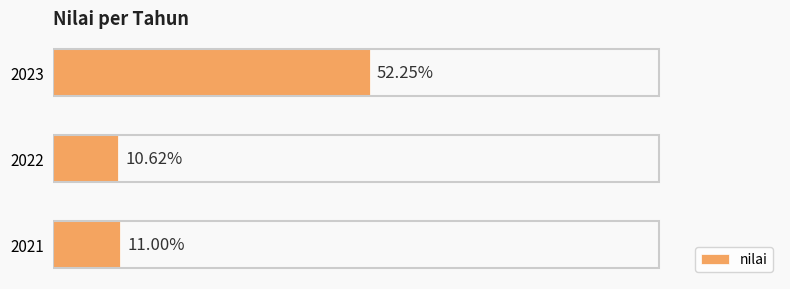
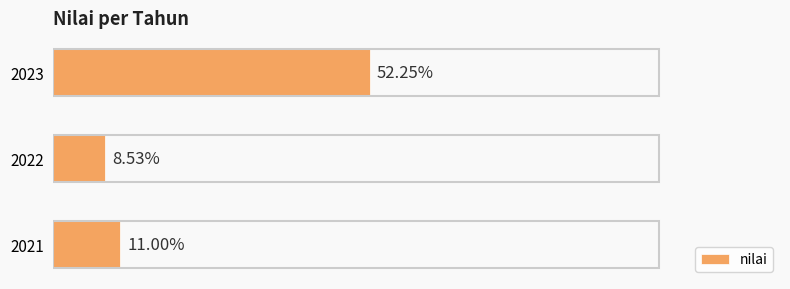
2022: 10.62% -> 8.53%
